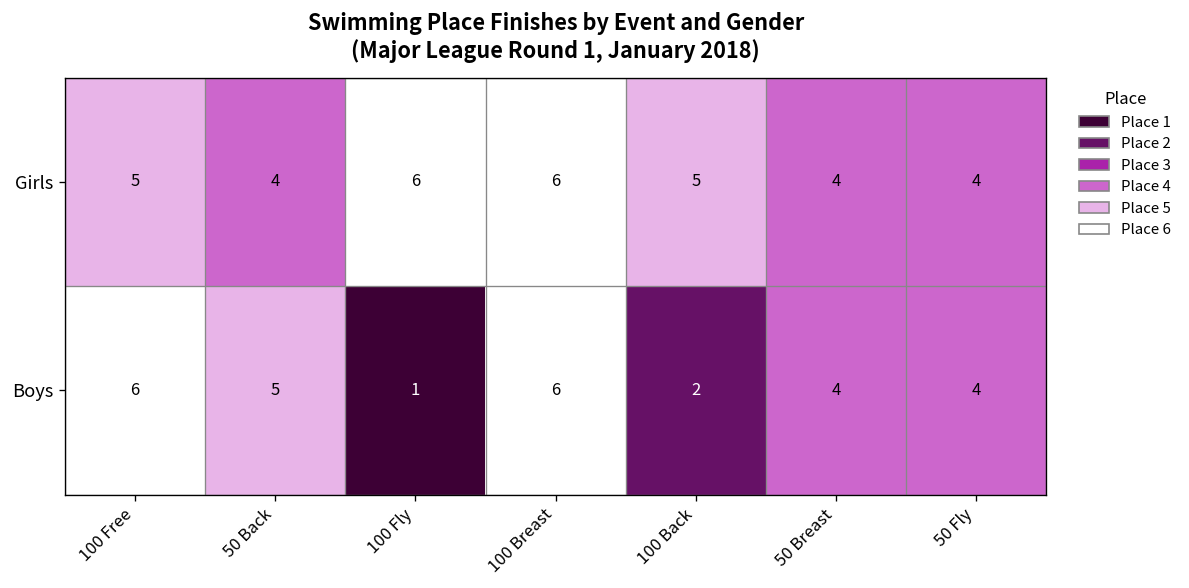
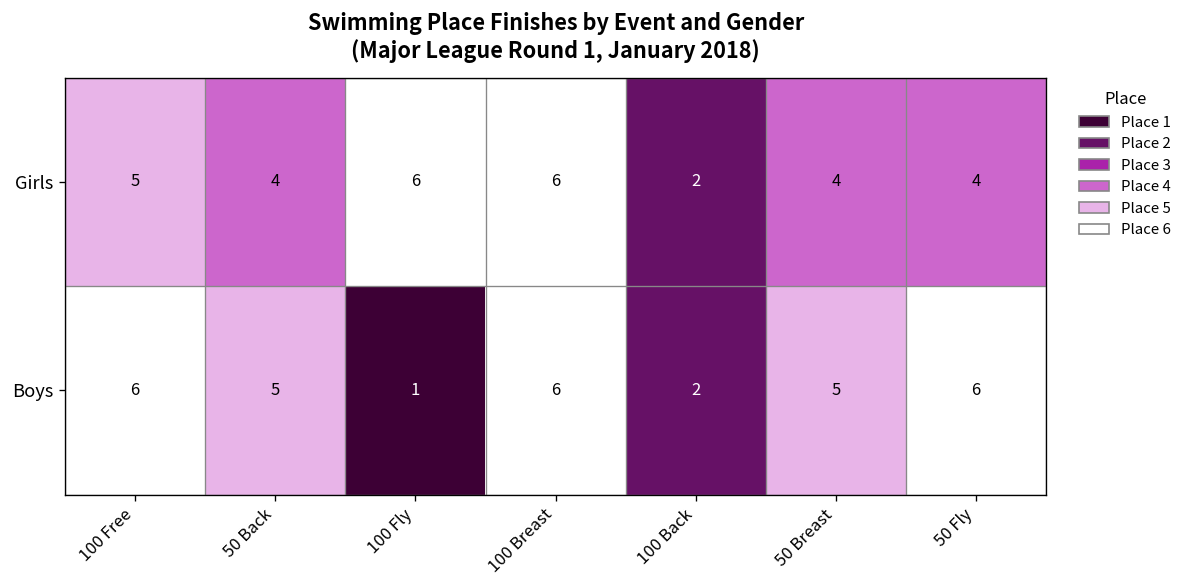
Girls, 100 Back: 5 -> 2
Boys, 50 Breast: 4 -> 5
Boys, 50 Fly: 4 -> 6
